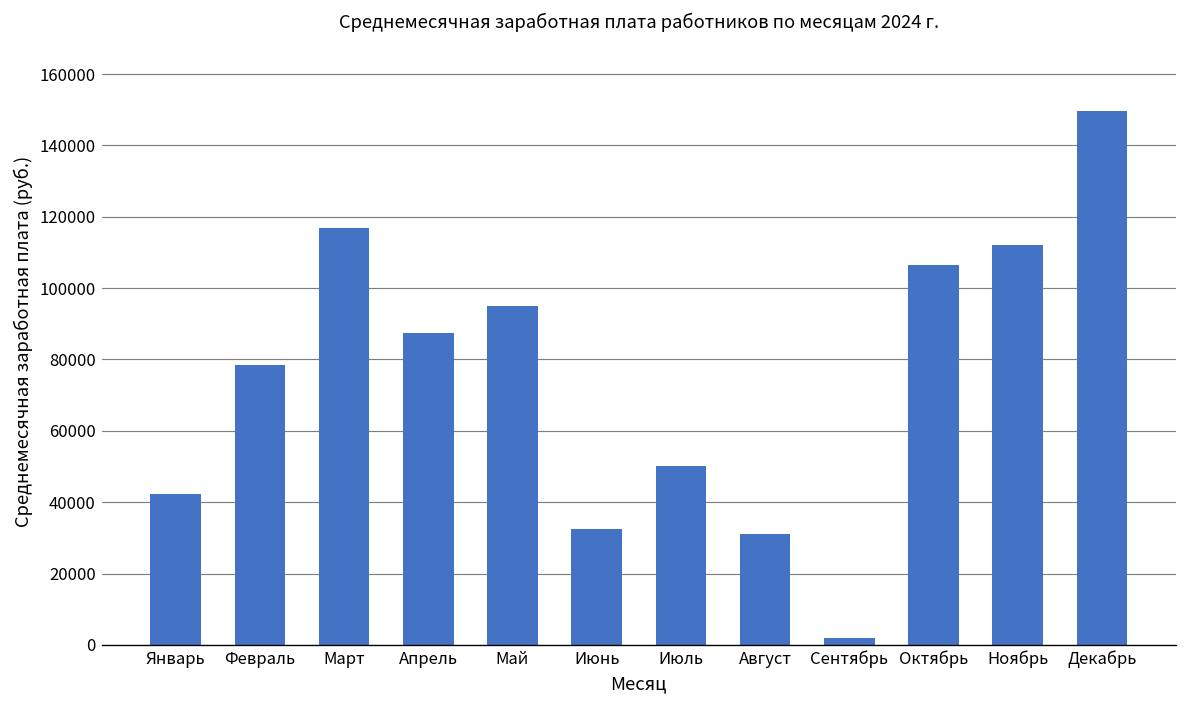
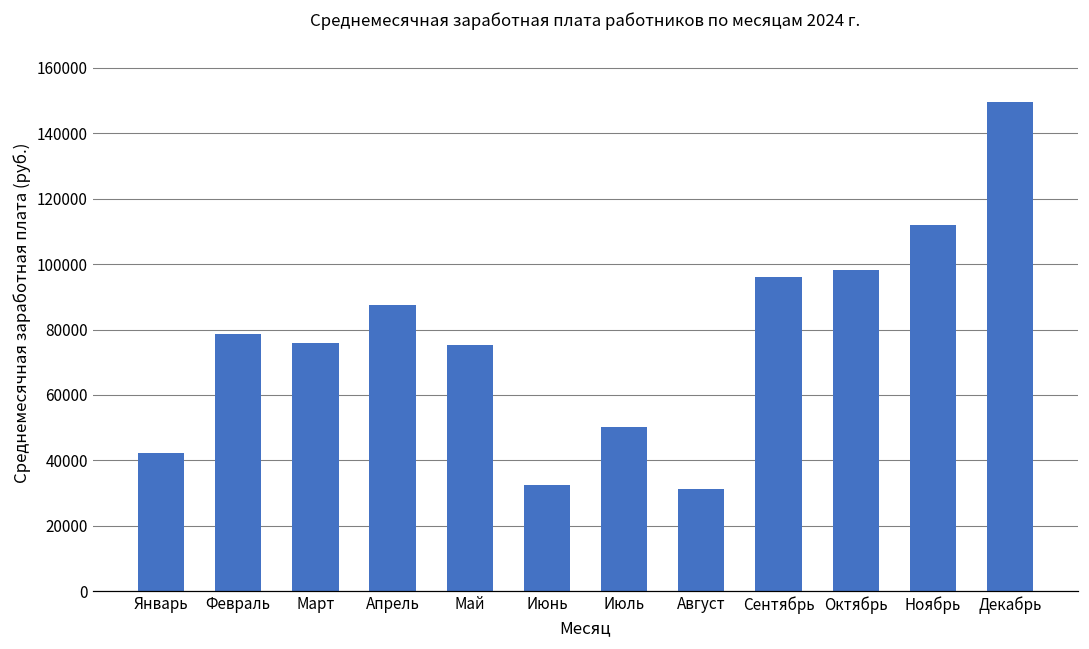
Март: 117000 -> 76000
Май: 95000 -> 75000
Сентябрь: 2000 -> 96000
Октябрь: 106000 -> 98000
